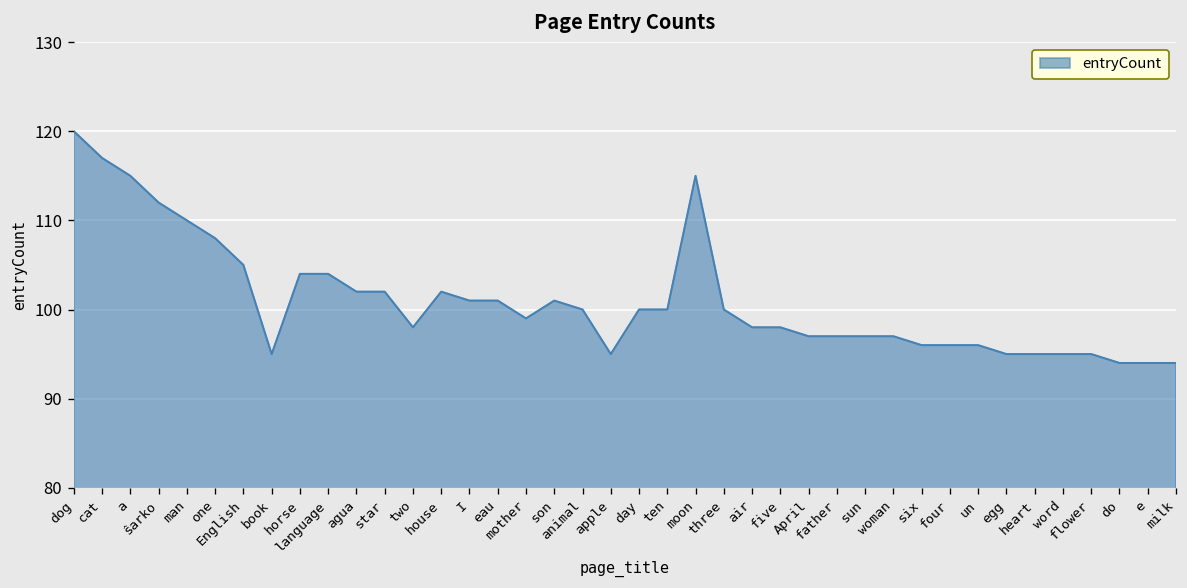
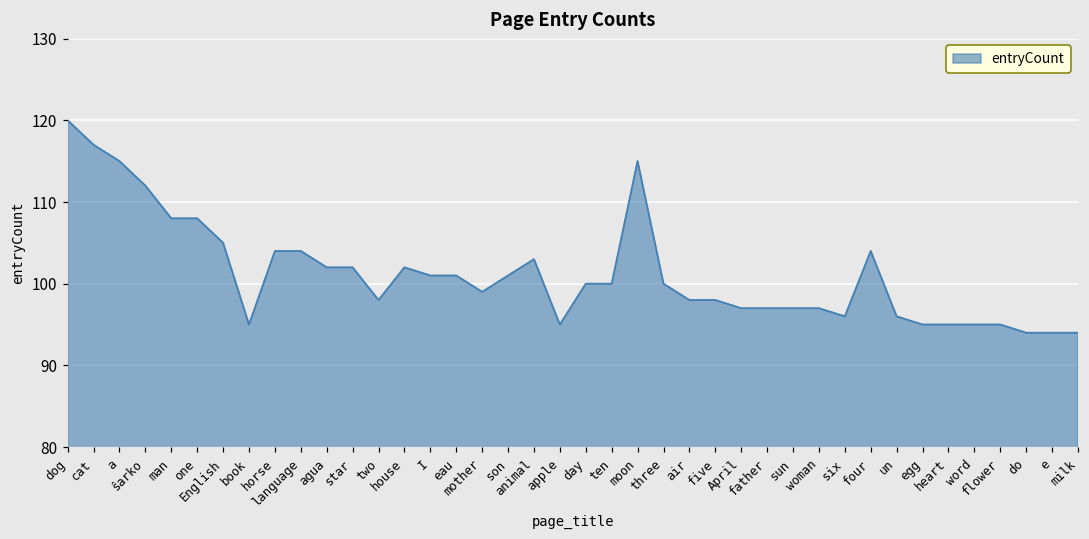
man: 110 -> 108
animal: 100 -> 103
four: 96 -> 104
